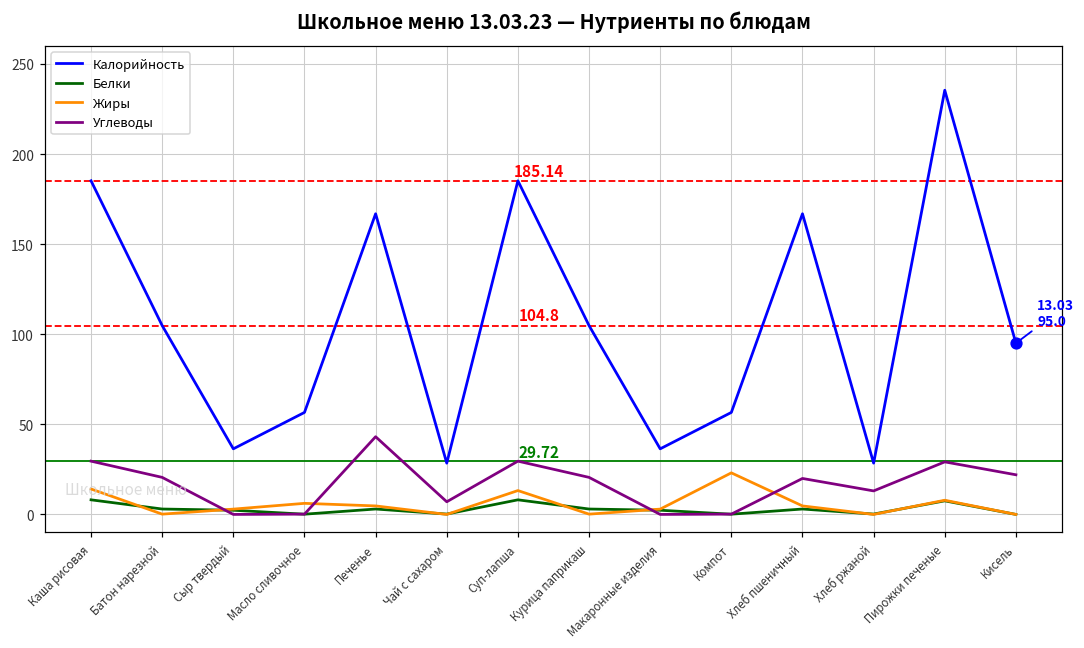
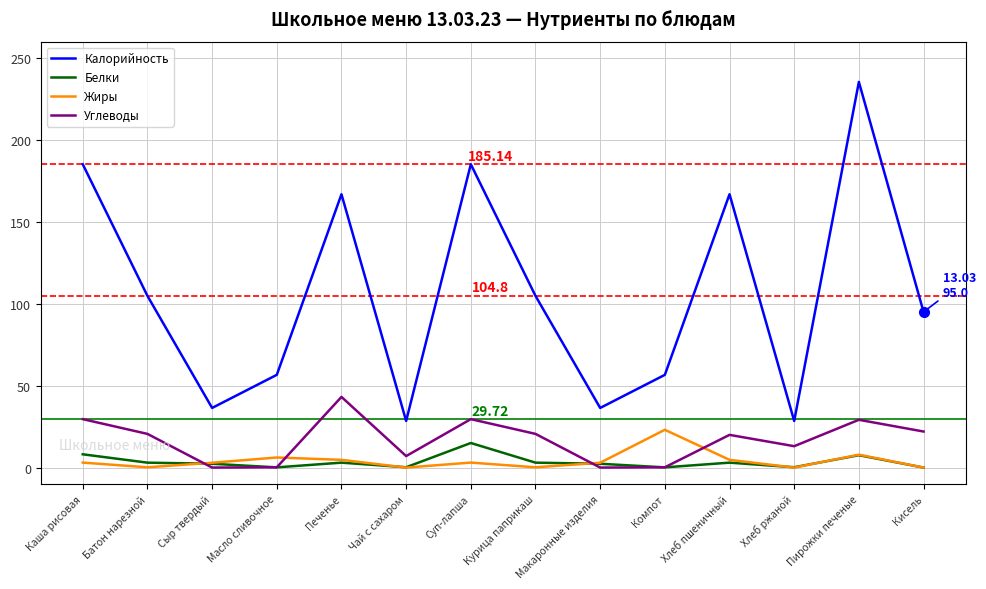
Жиры, Каша рисовая: 14 -> 3
Белки, Суп-лапша: 8 -> 15
Жиры, Суп-лапша: 13 -> 3
